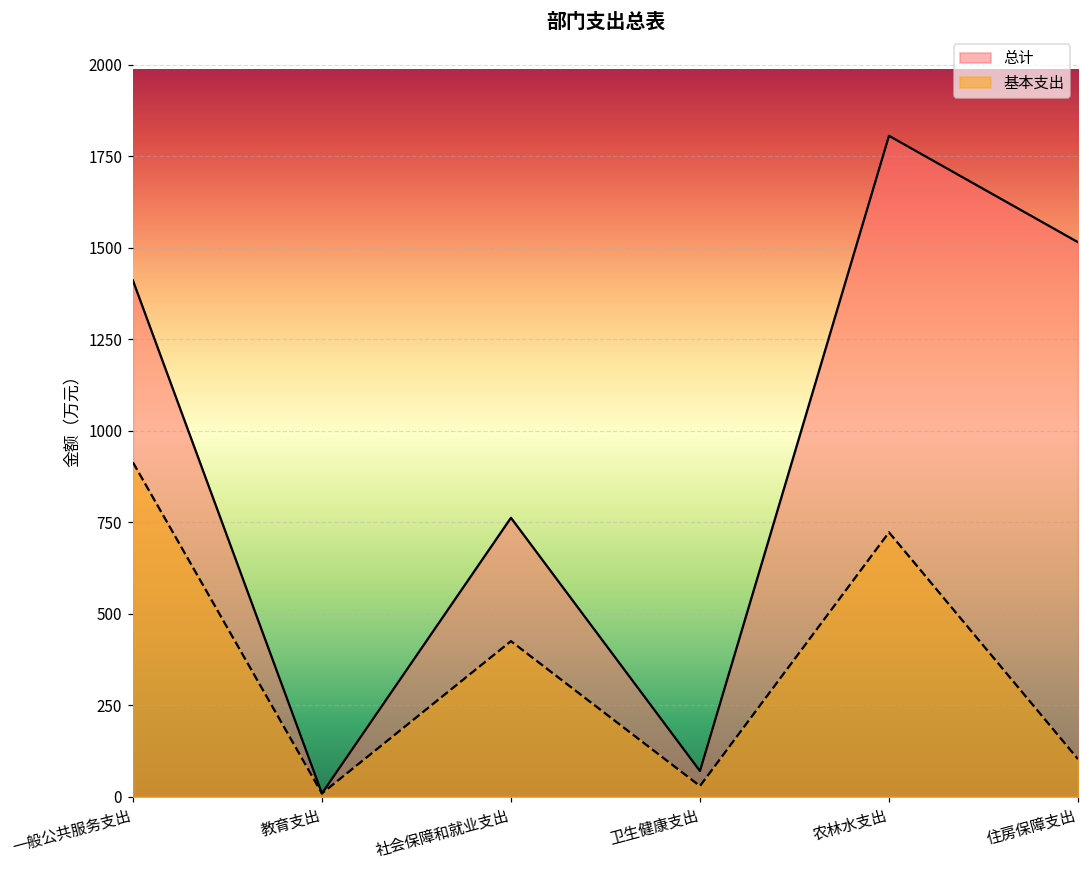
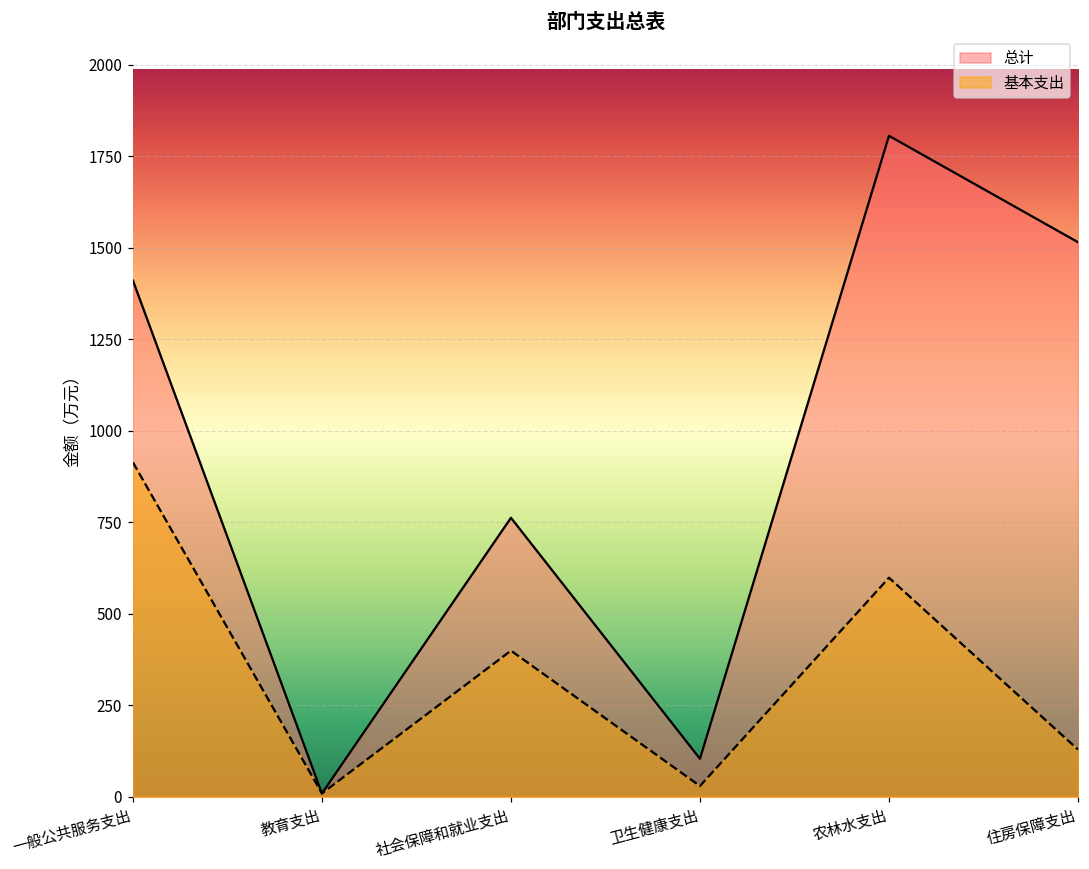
基本支出, 社会保障和就业支出: 430 -> 400
总计, 卫生健康支出: 70 -> 100
基本支出, 农林水支出: 720 -> 600
基本支出, 住房保障支出: 100 -> 130
